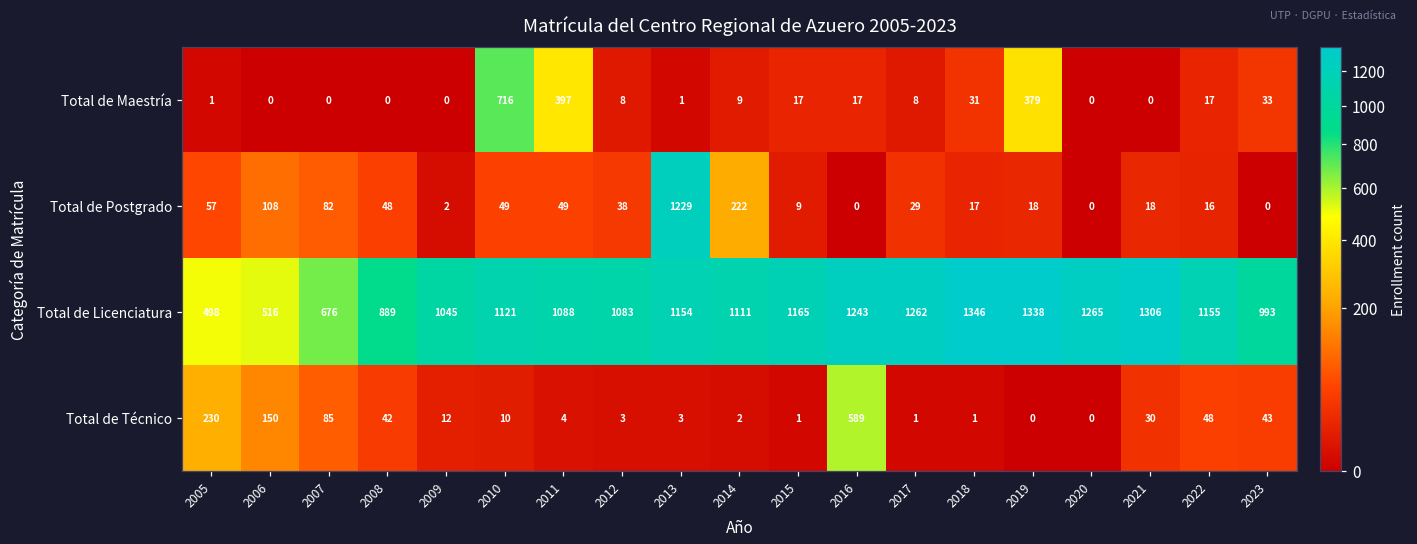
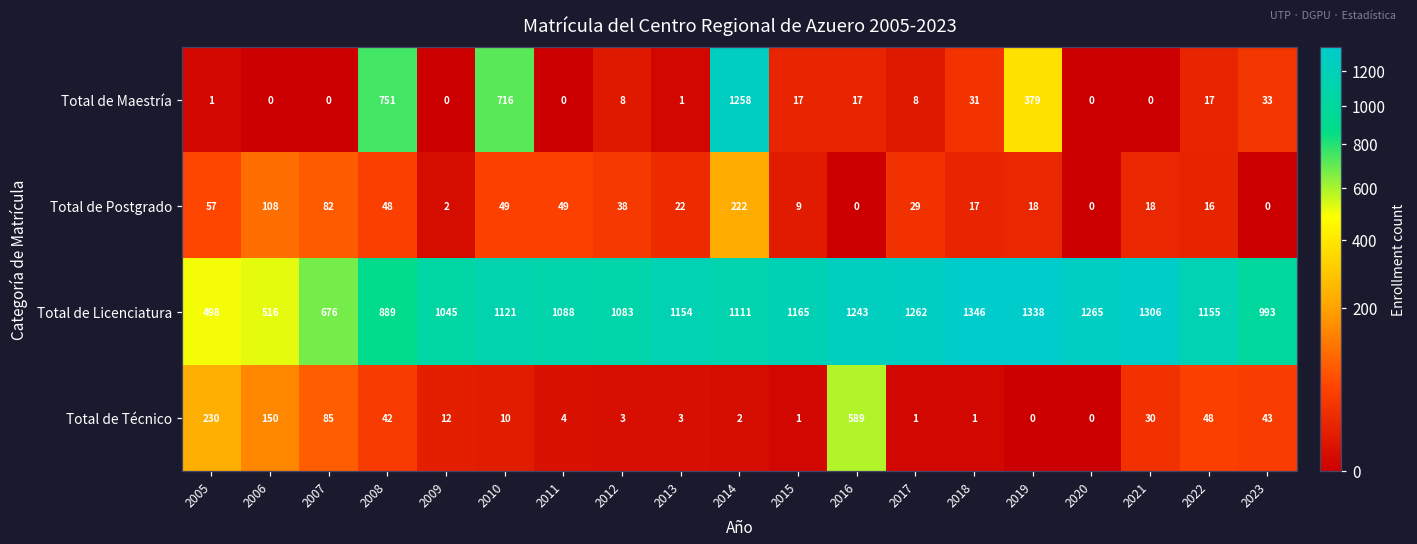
Total de Maestría, 2008: 0 -> 751
Total de Maestría, 2011: 397 -> 0
Total de Maestría, 2014: 9 -> 1258
Total de Postgrado, 2013: 1229 -> 22
